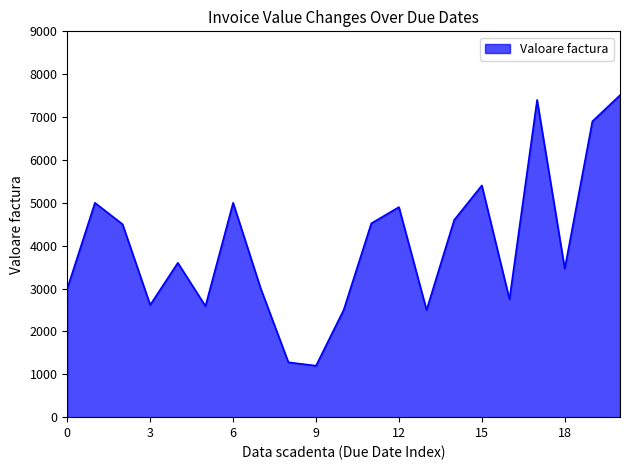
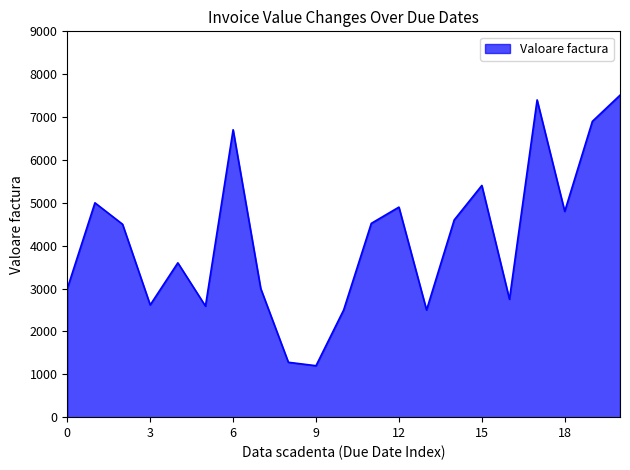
6: 5000 -> 6700
18: 3500 -> 4800
